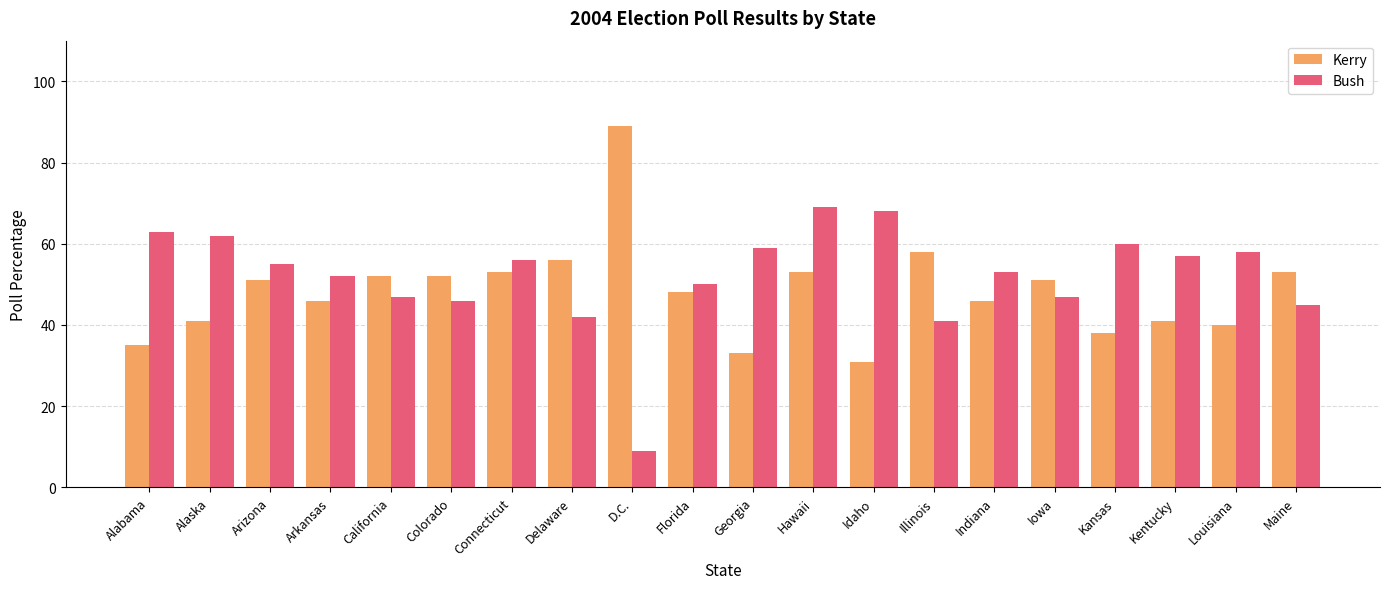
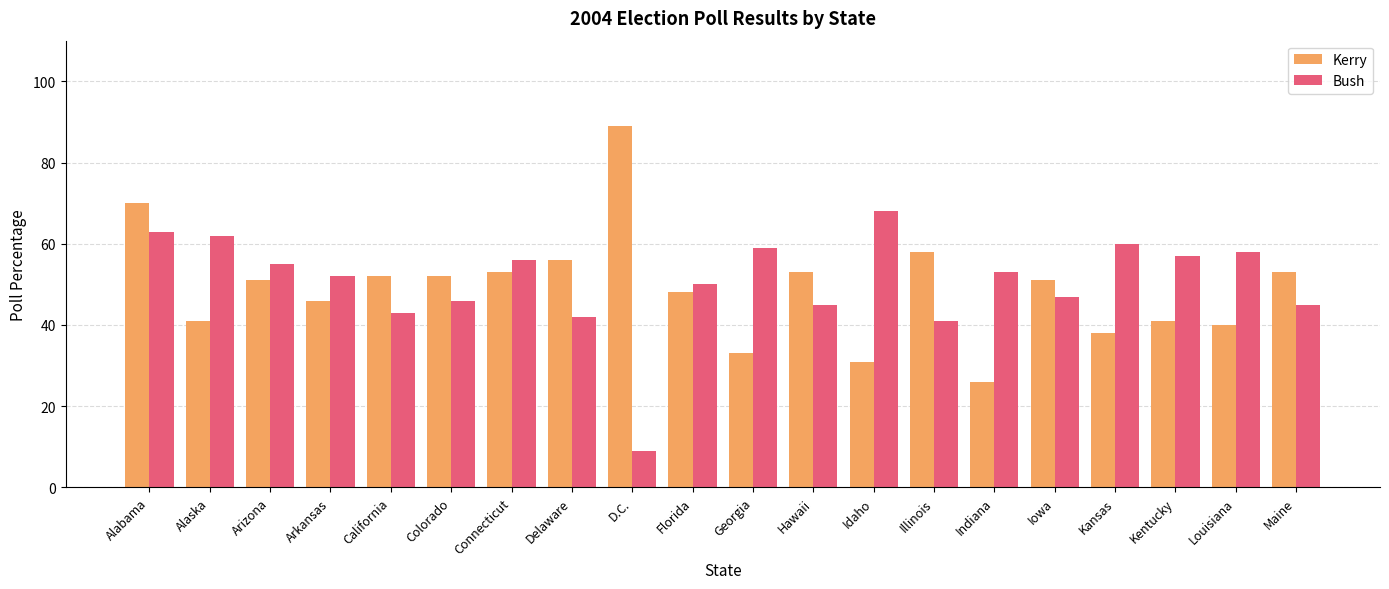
Kerry, Alabama: 35 -> 70
Bush, California: 47 -> 43
Bush, Hawaii: 69 -> 45
Kerry, Indiana: 46 -> 26
